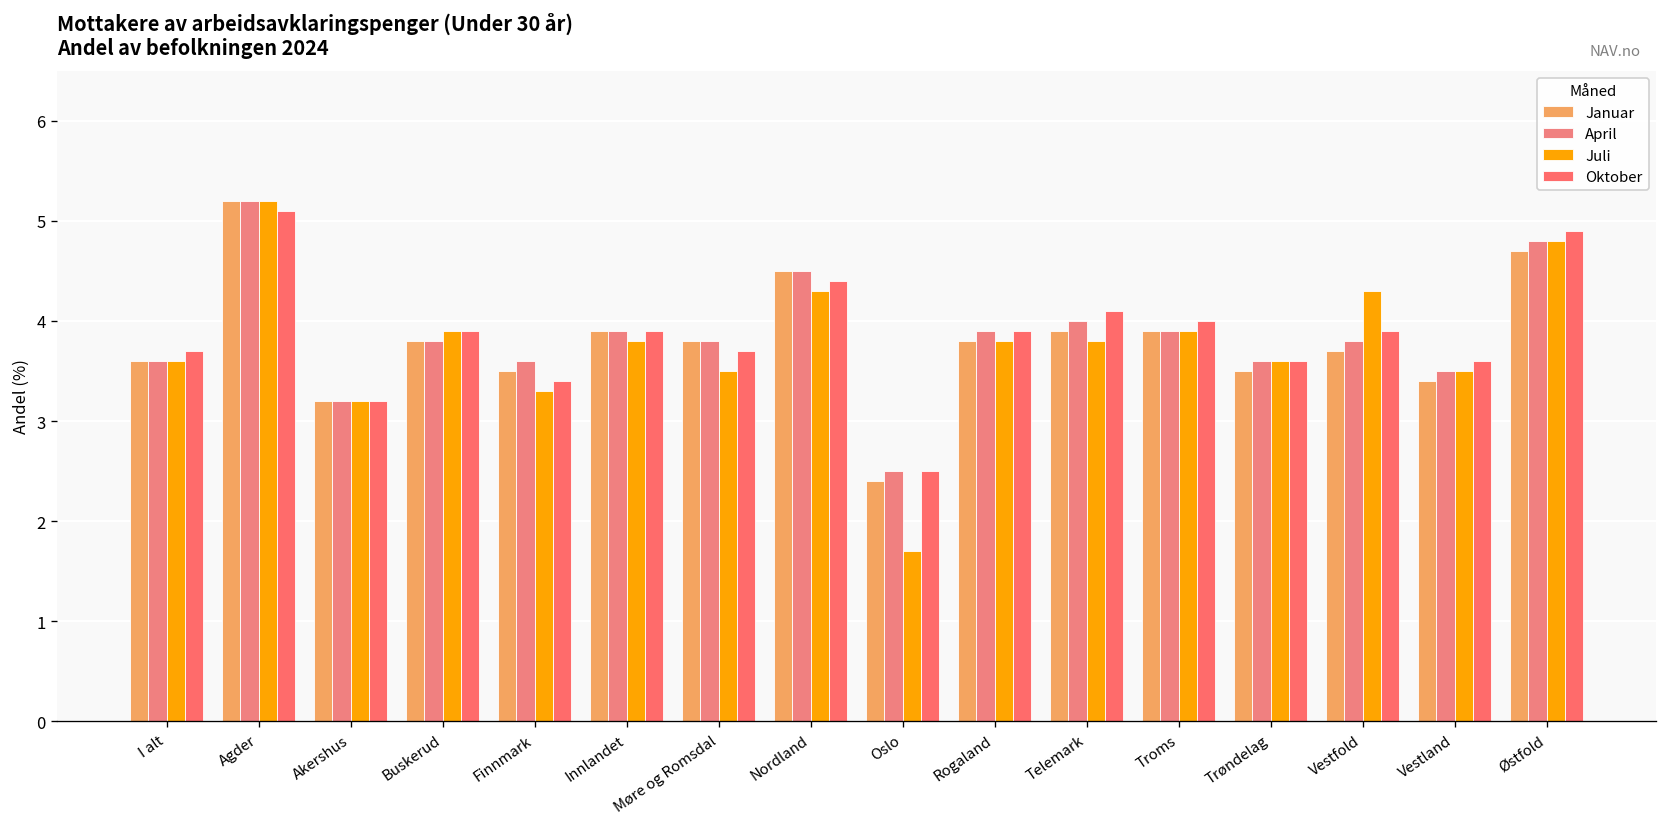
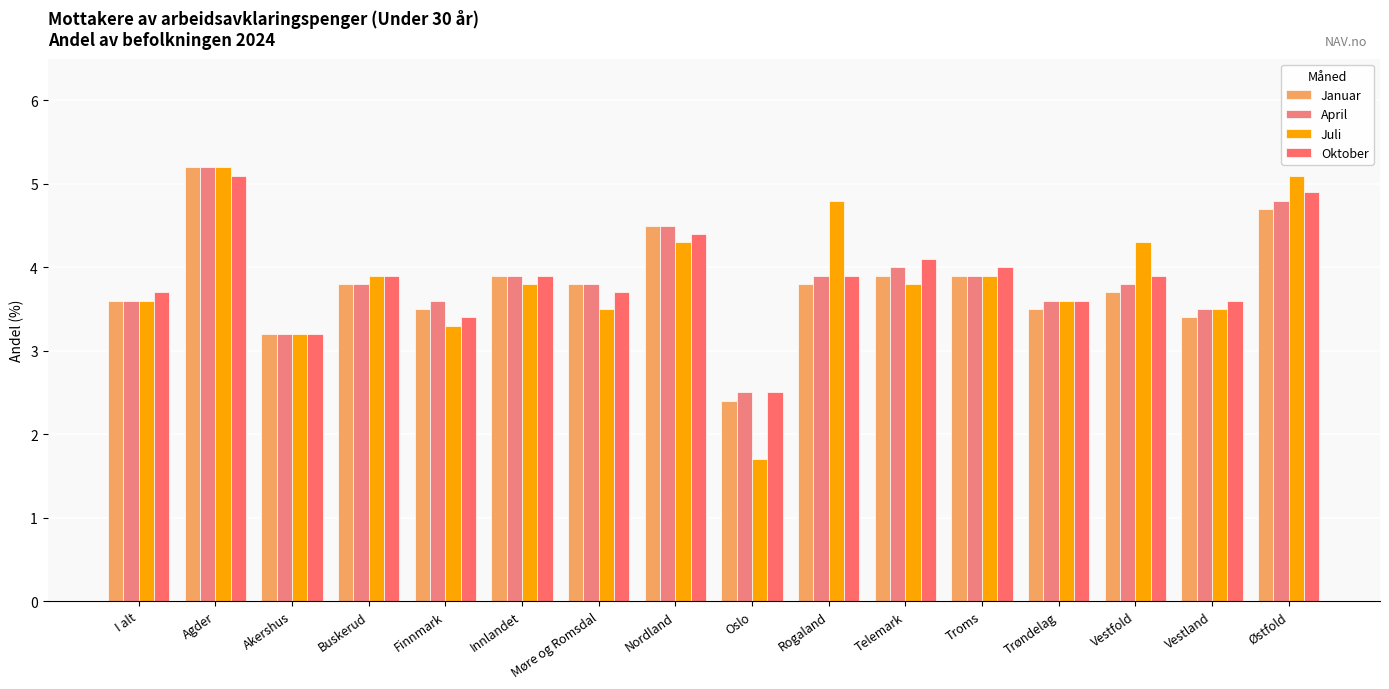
Juli, Rogaland: 3.8 -> 4.8
Juli, Østfold: 4.8 -> 5.1
